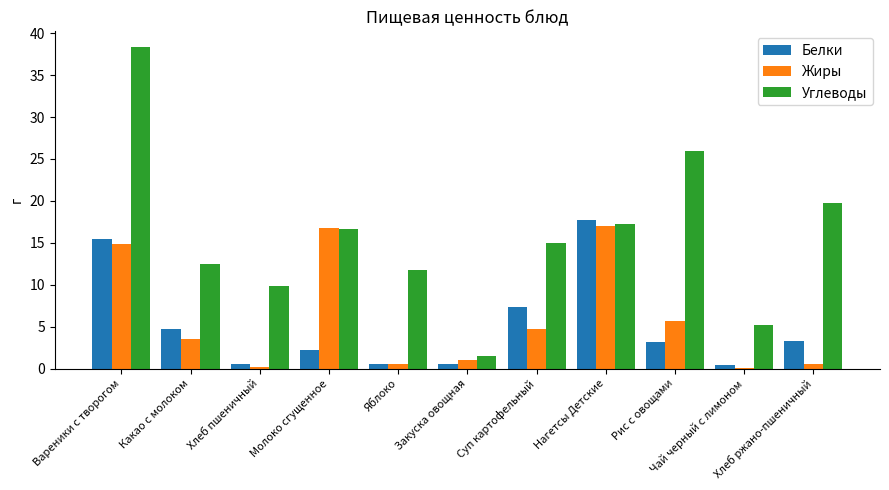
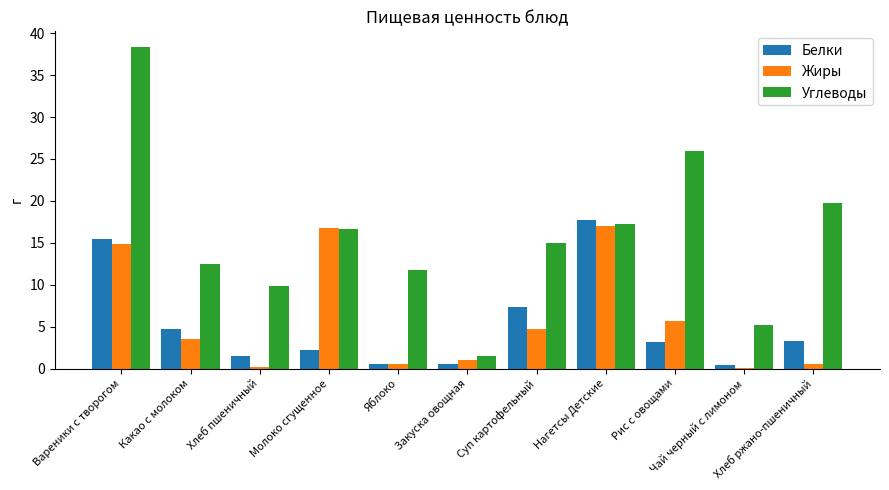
Белки, Хлеб пшеничный: 1 -> 2
